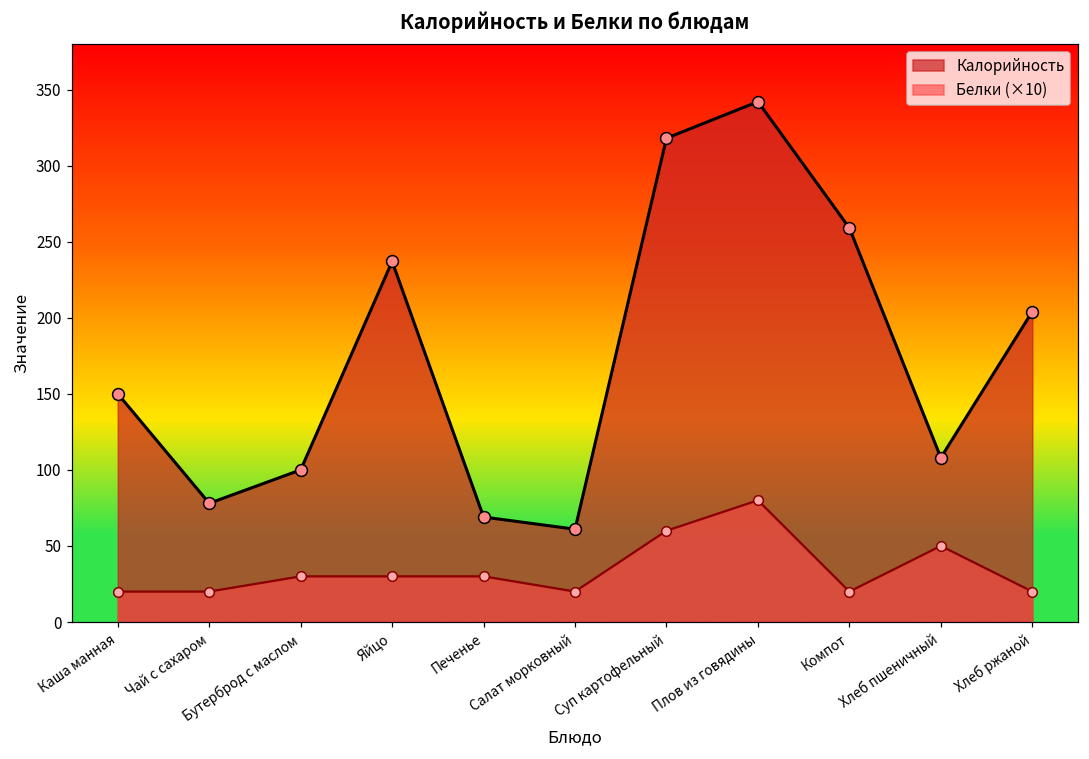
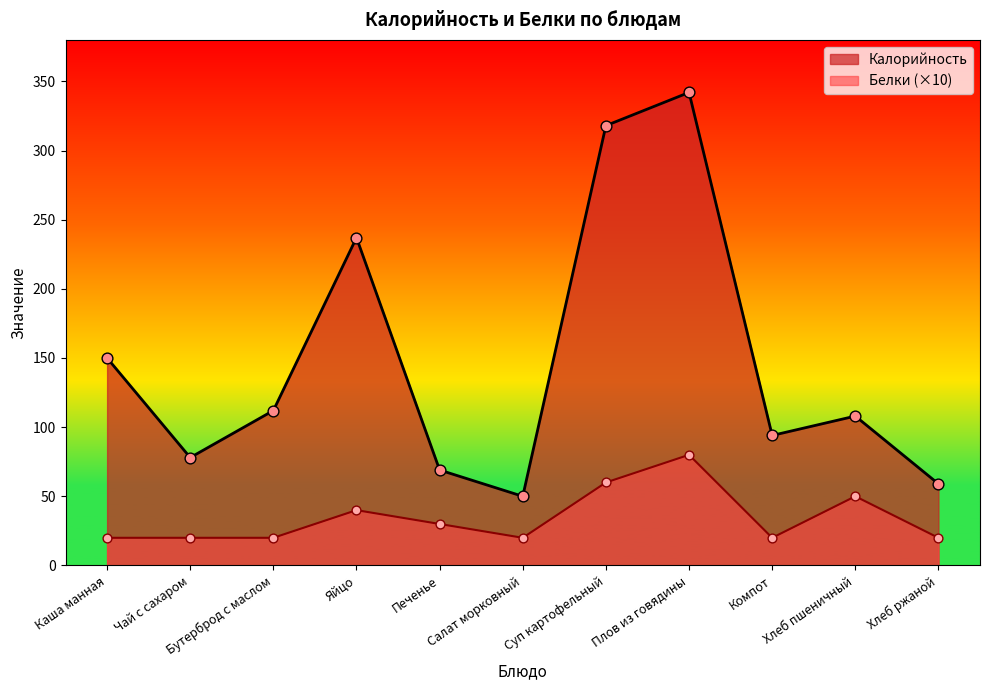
Калорийность, Бутерброд с маслом: 100 -> 112
Белки (×10), Бутерброд с маслом: 30 -> 20
Белки (×10), Яйцо: 30 -> 40
Калорийность, Салат морковный: 61 -> 50
Калорийность, Компот: 259 -> 94
Калорийность, Хлеб ржаной: 204 -> 59
